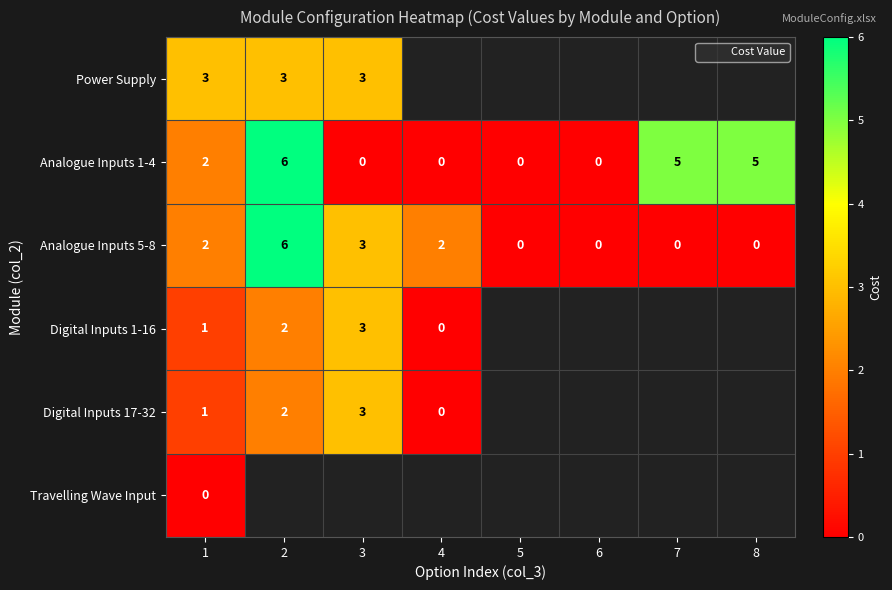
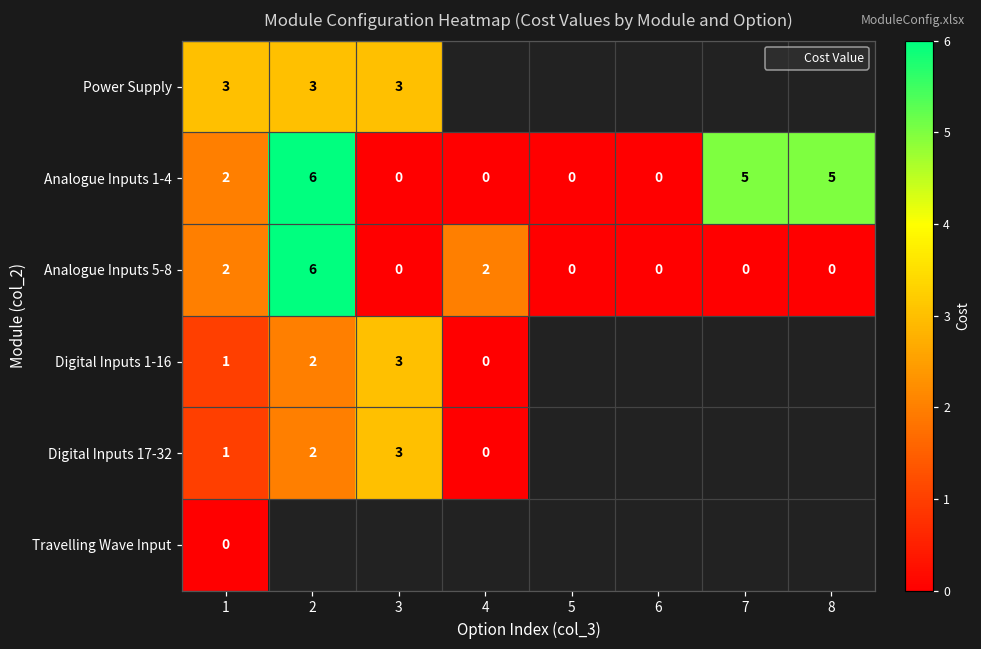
Analogue Inputs 5-8, 3: 3 -> 0
